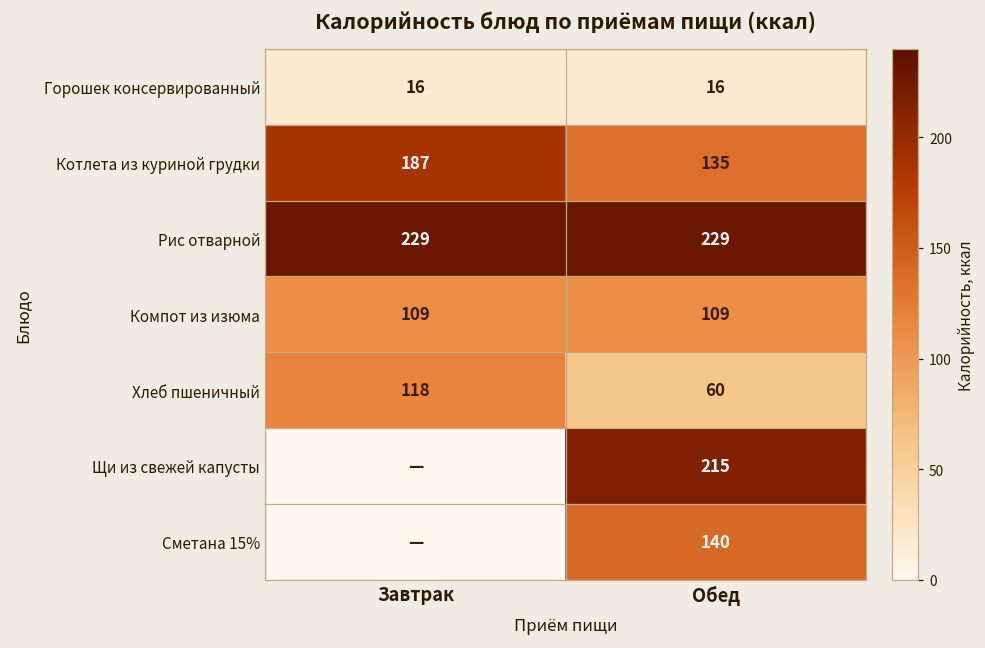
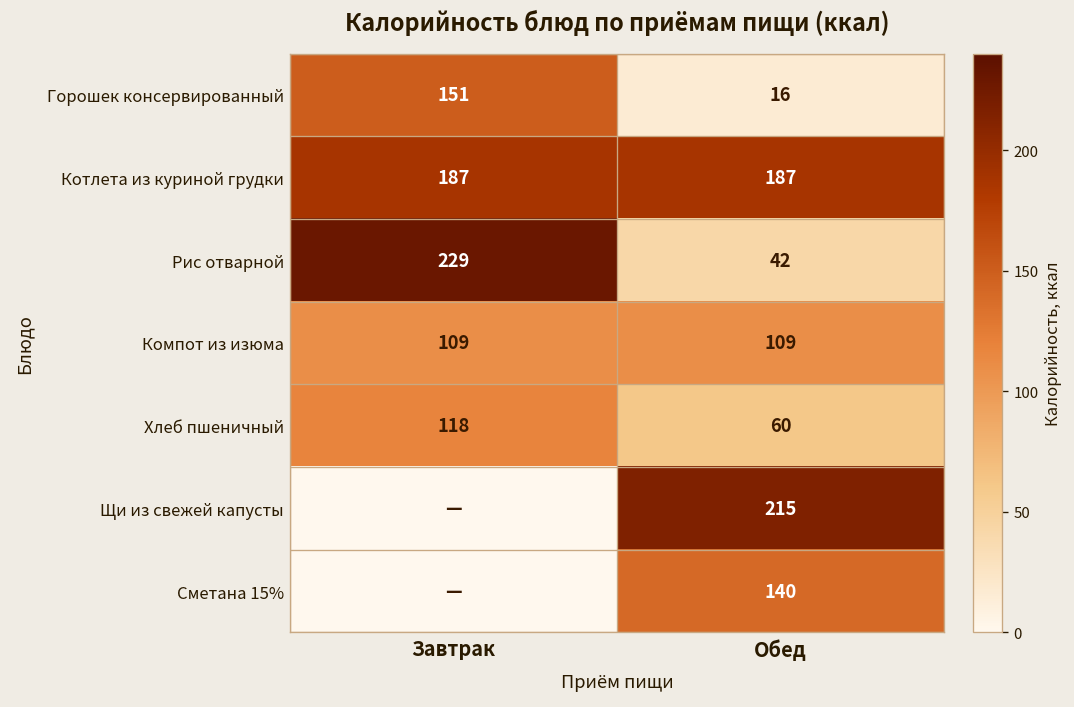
Горошек консервированный, Завтрак: 16 -> 151
Котлета из куриной грудки, Обед: 135 -> 187
Рис отварной, Обед: 229 -> 42
